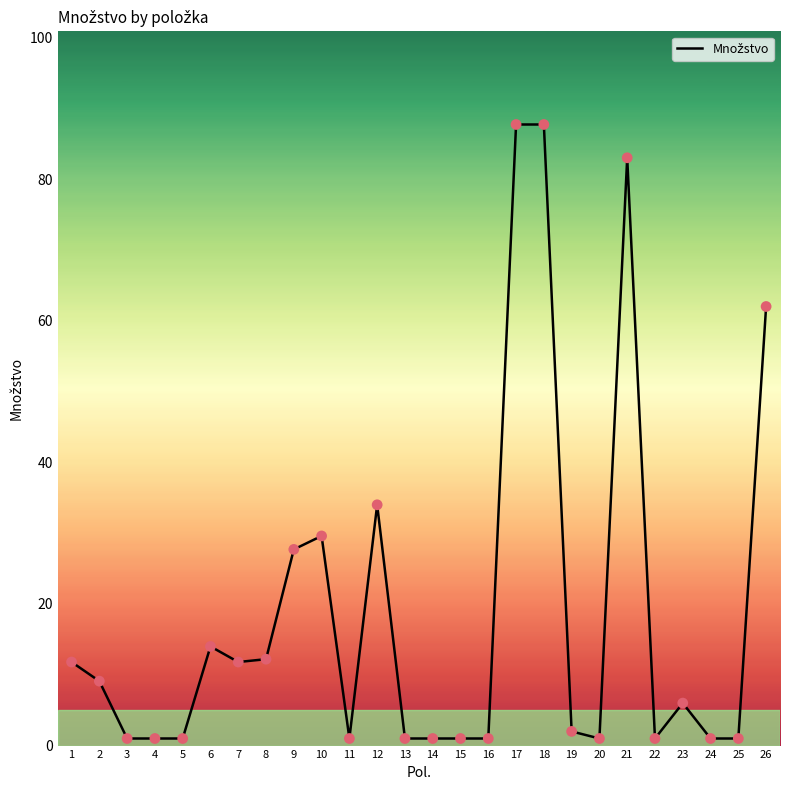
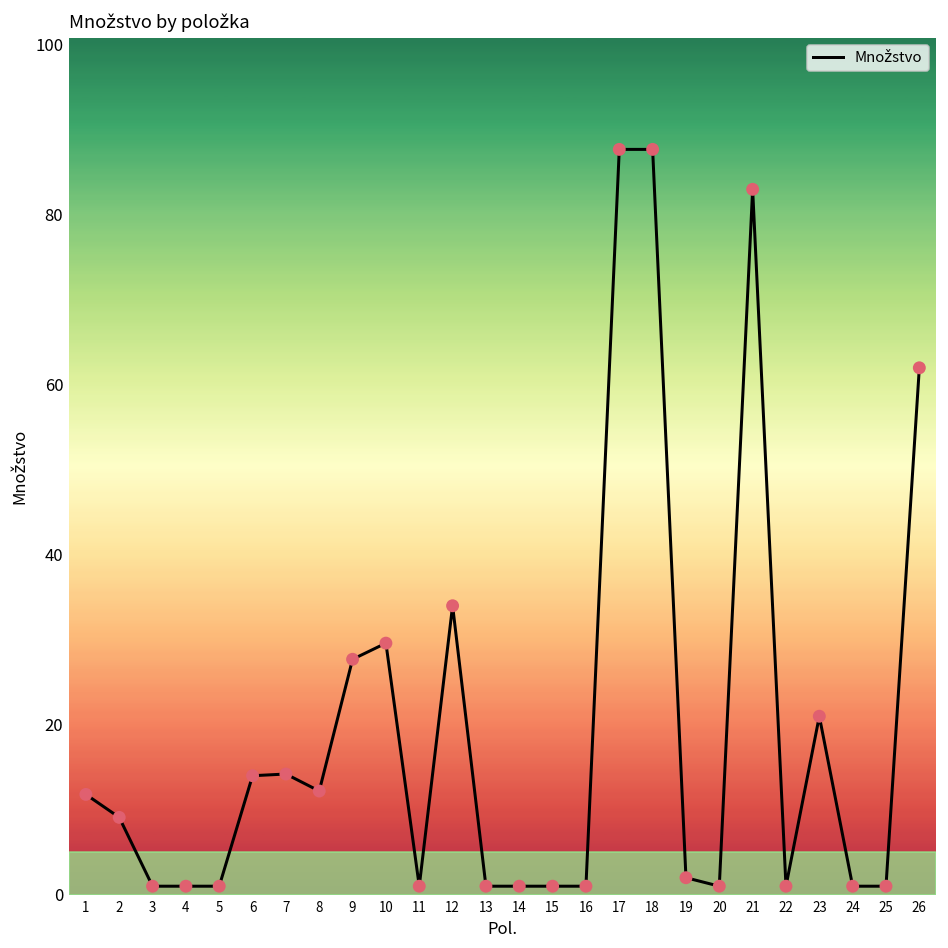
7: 12 -> 14
23: 6 -> 21
